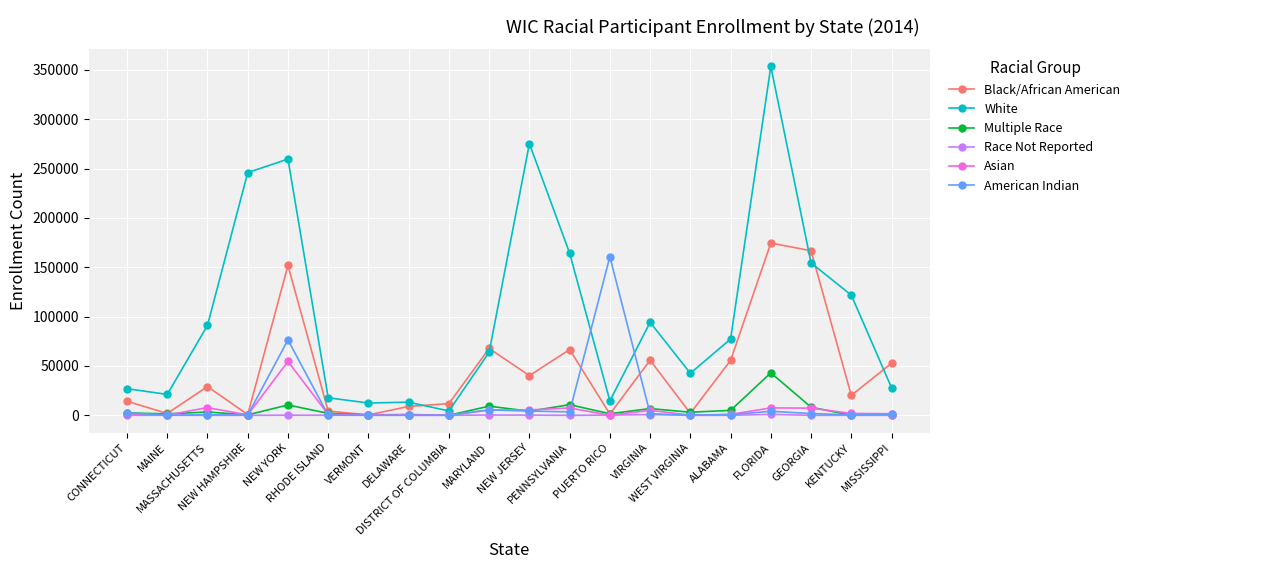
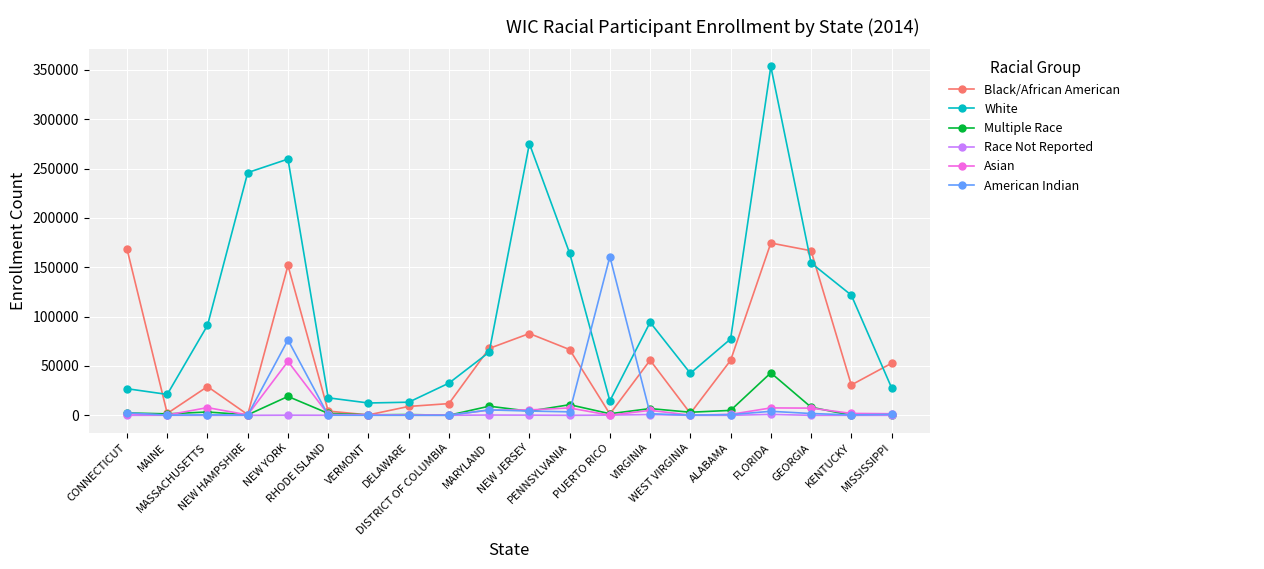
Black/African American, CONNECTICUT: 10000 -> 170000
Multiple Race, NEW YORK: 10000 -> 20000
White, DISTRICT OF COLUMBIA: 0 -> 30000
Black/African American, NEW JERSEY: 40000 -> 80000
Black/African American, KENTUCKY: 20000 -> 30000
